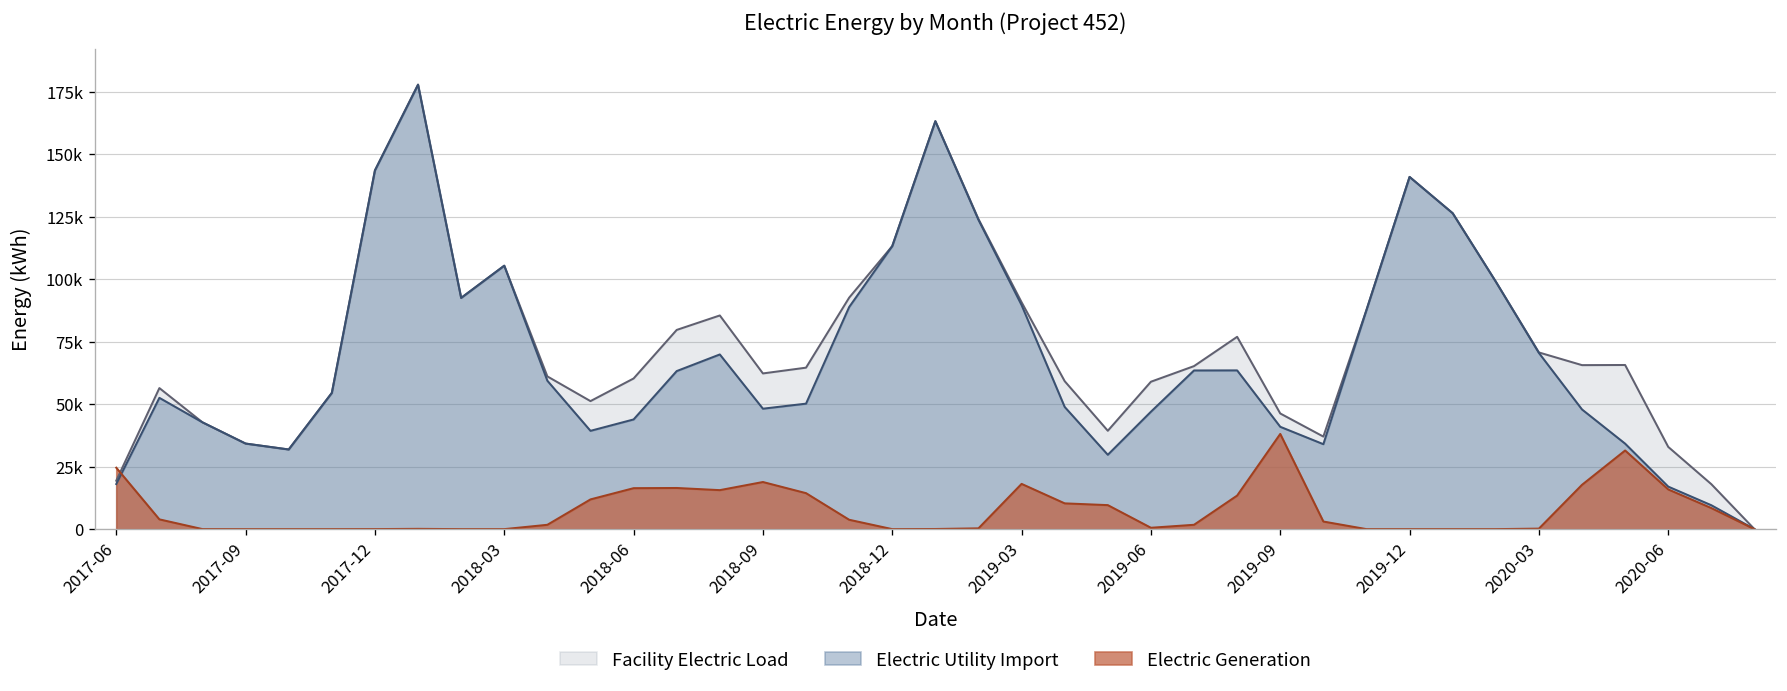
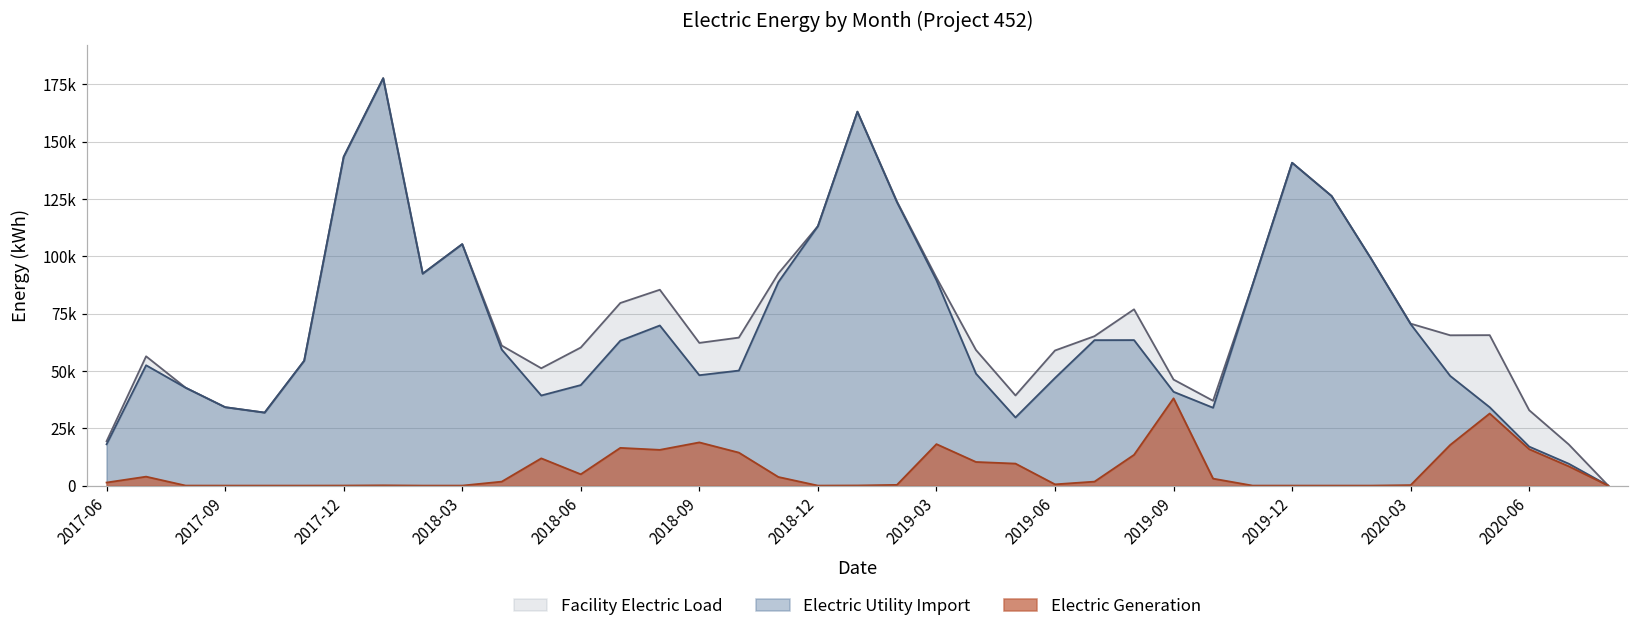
Electric Generation, 2017-06: 25000 -> 1000
Electric Generation, 2018-06: 16000 -> 5000
